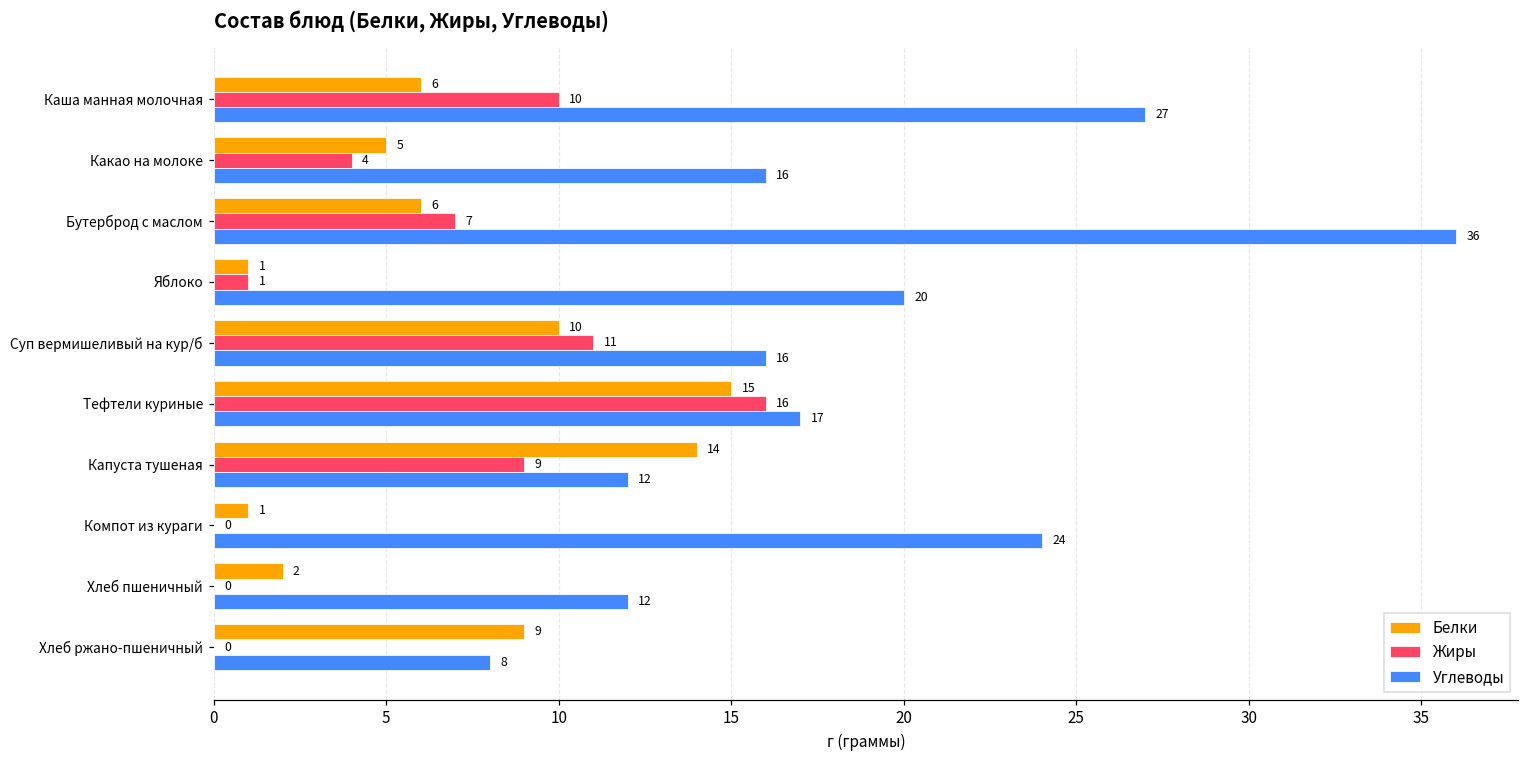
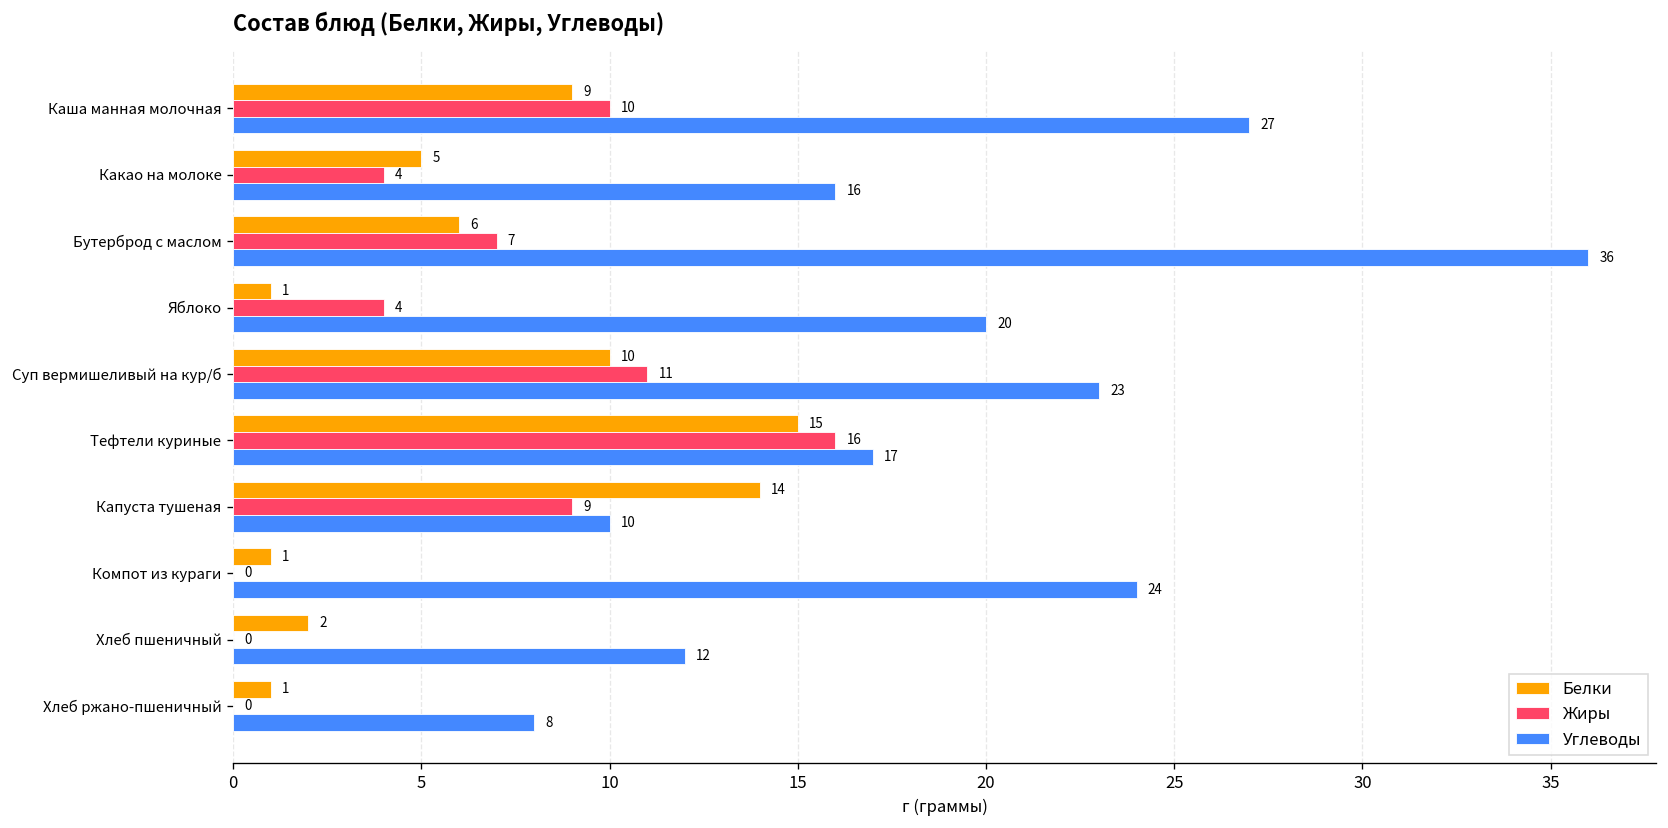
Белки, Каша манная молочная: 6 -> 9
Жиры, Яблоко: 1 -> 4
Углеводы, Суп вермишеливый на кур/б: 16 -> 23
Углеводы, Капуста тушеная: 12 -> 10
Белки, Хлеб ржано-пшеничный: 9 -> 1
